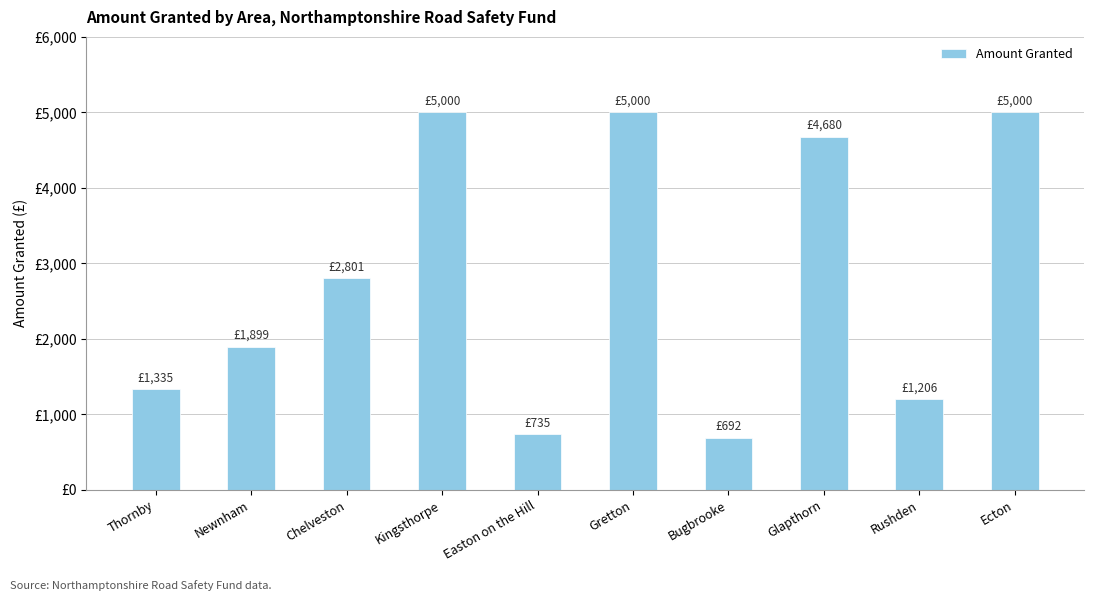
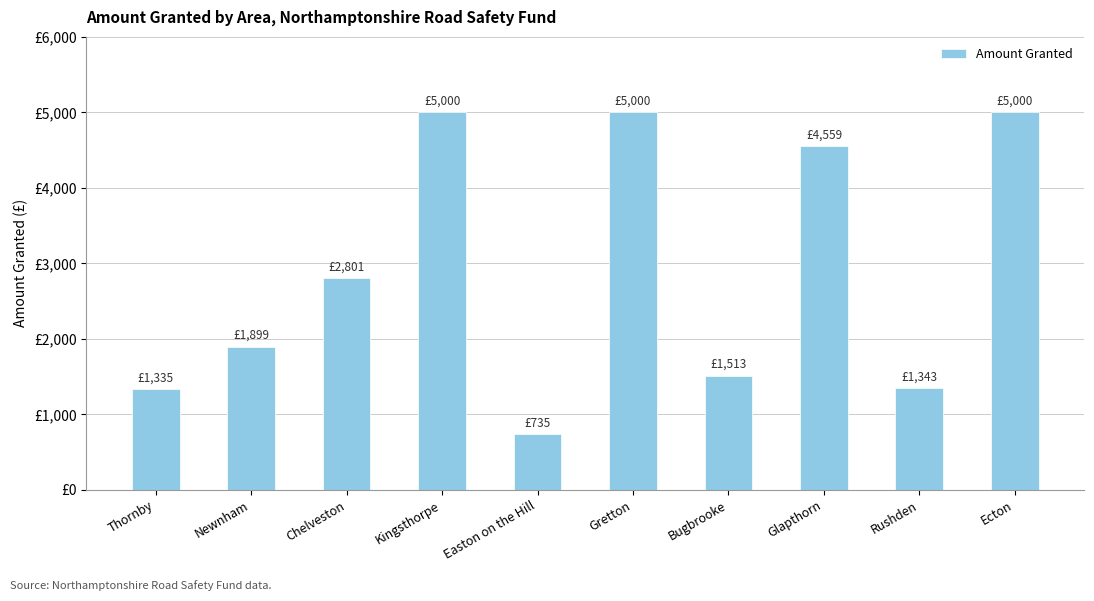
Bugbrooke: £692 -> £1,513
Glapthorn: £4,680 -> £4,559
Rushden: £1,206 -> £1,343
